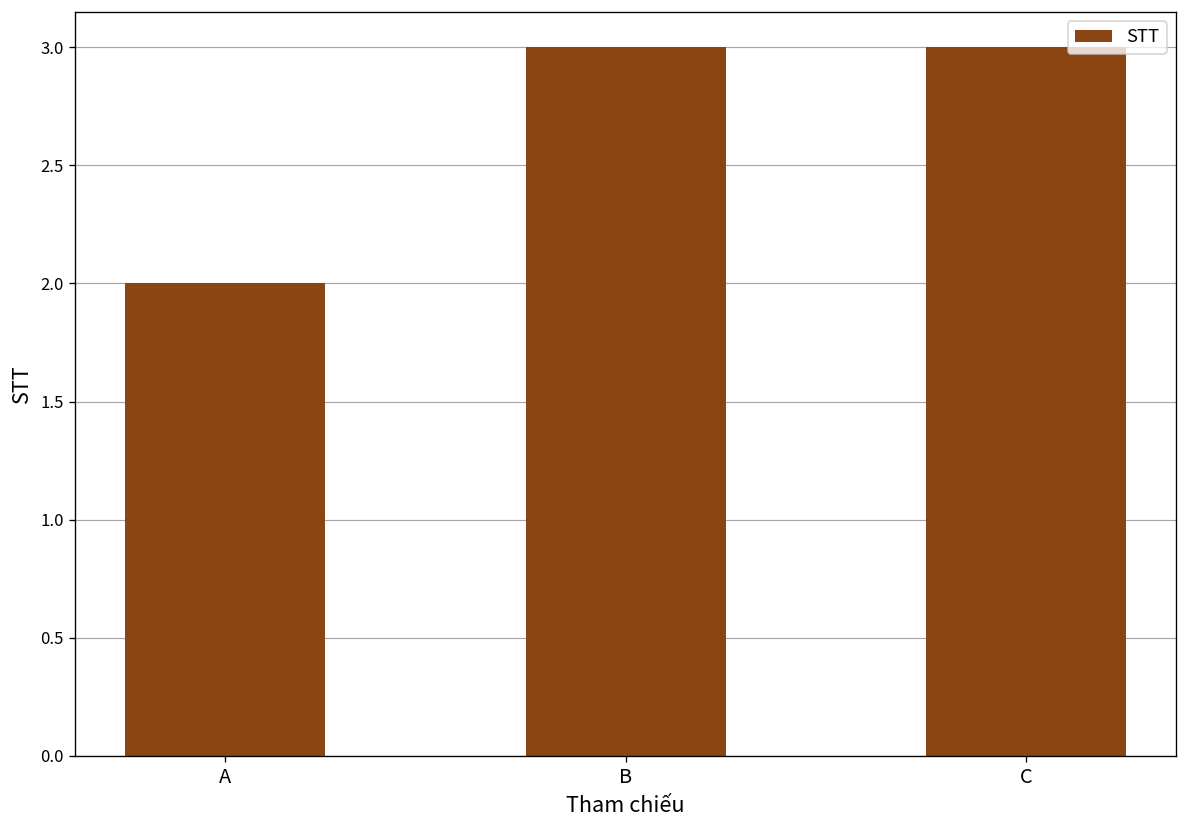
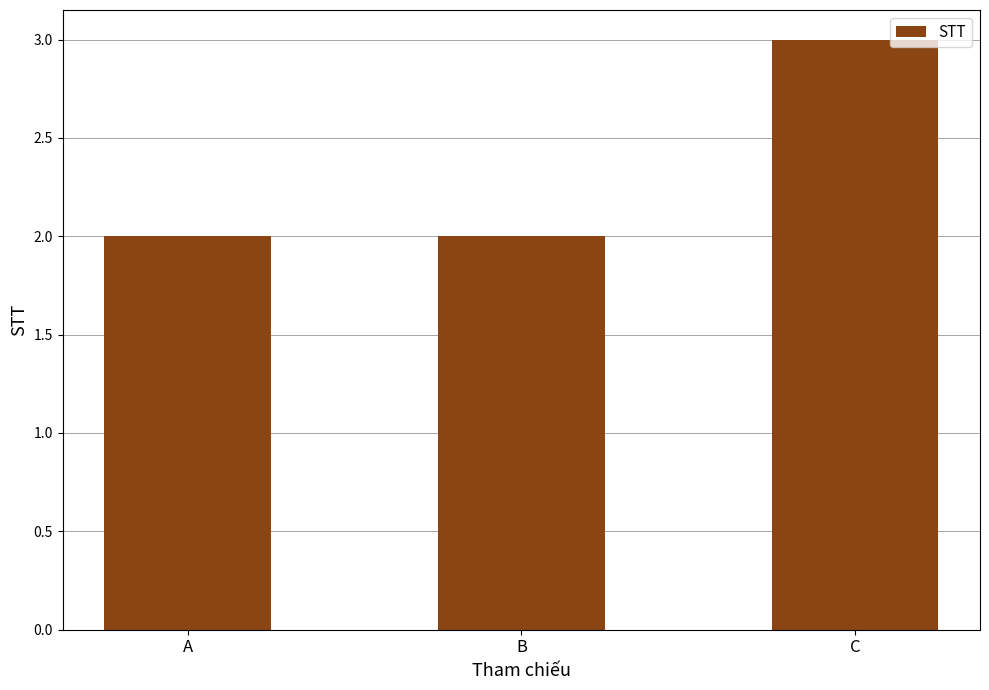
B: 3 -> 2
